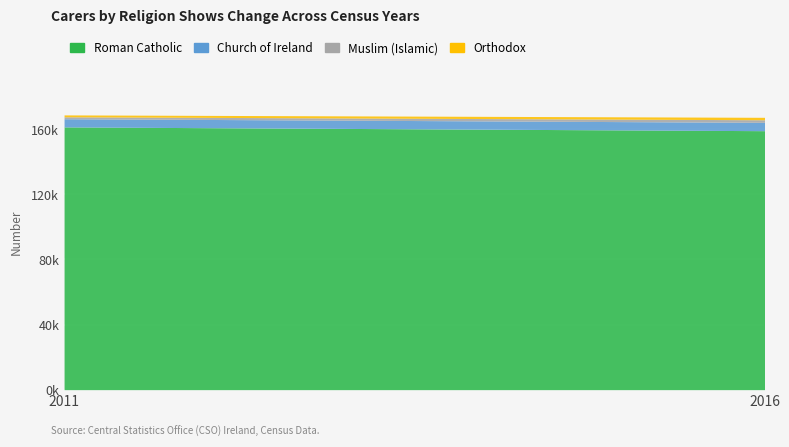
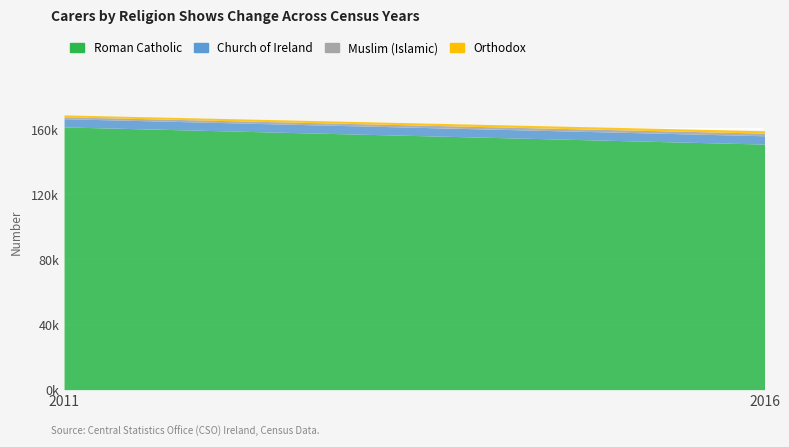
Roman Catholic, 2016: 159000 -> 151000
